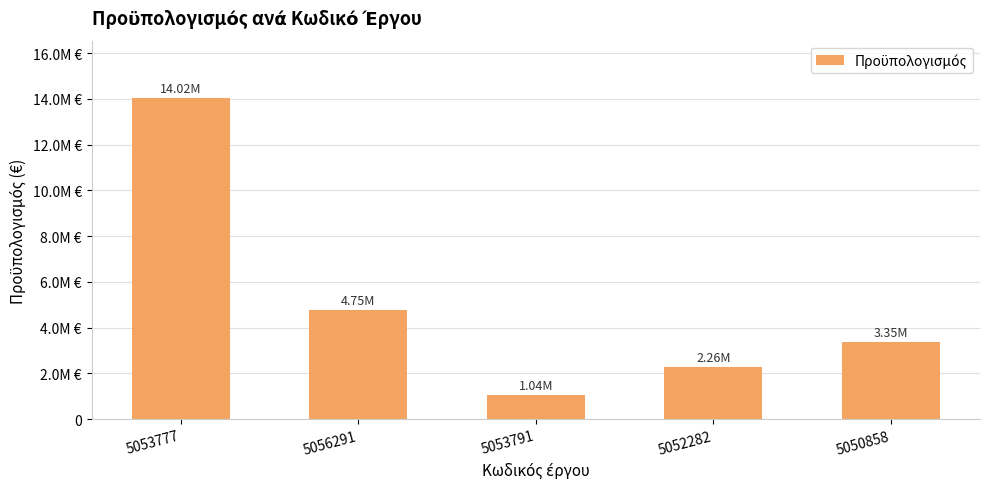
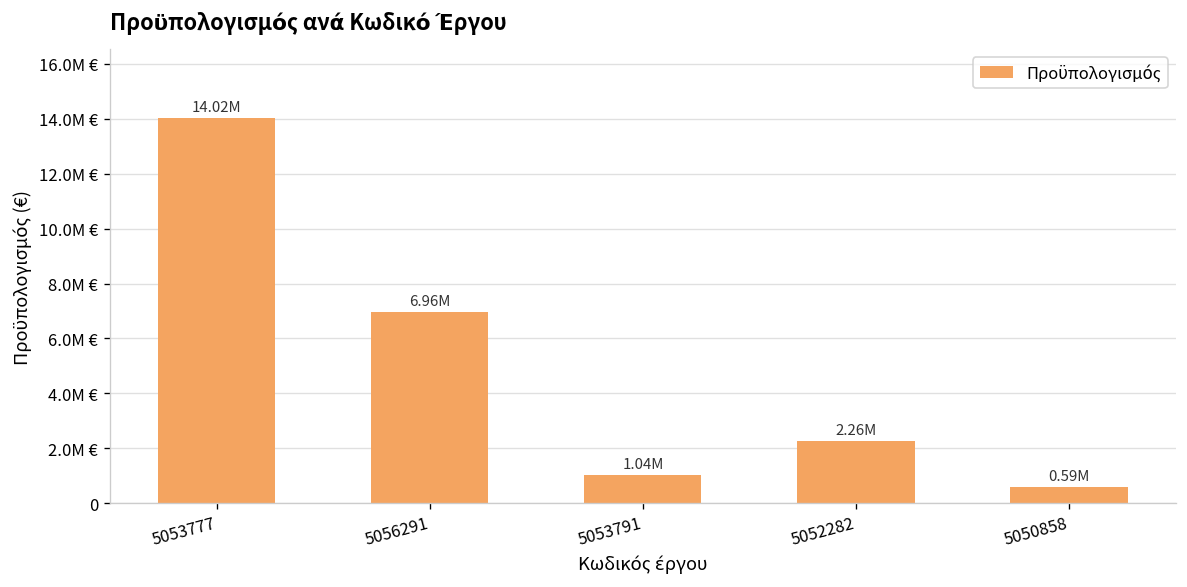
5056291: 4.75M -> 6.96M
5050858: 3.35M -> 0.59M
